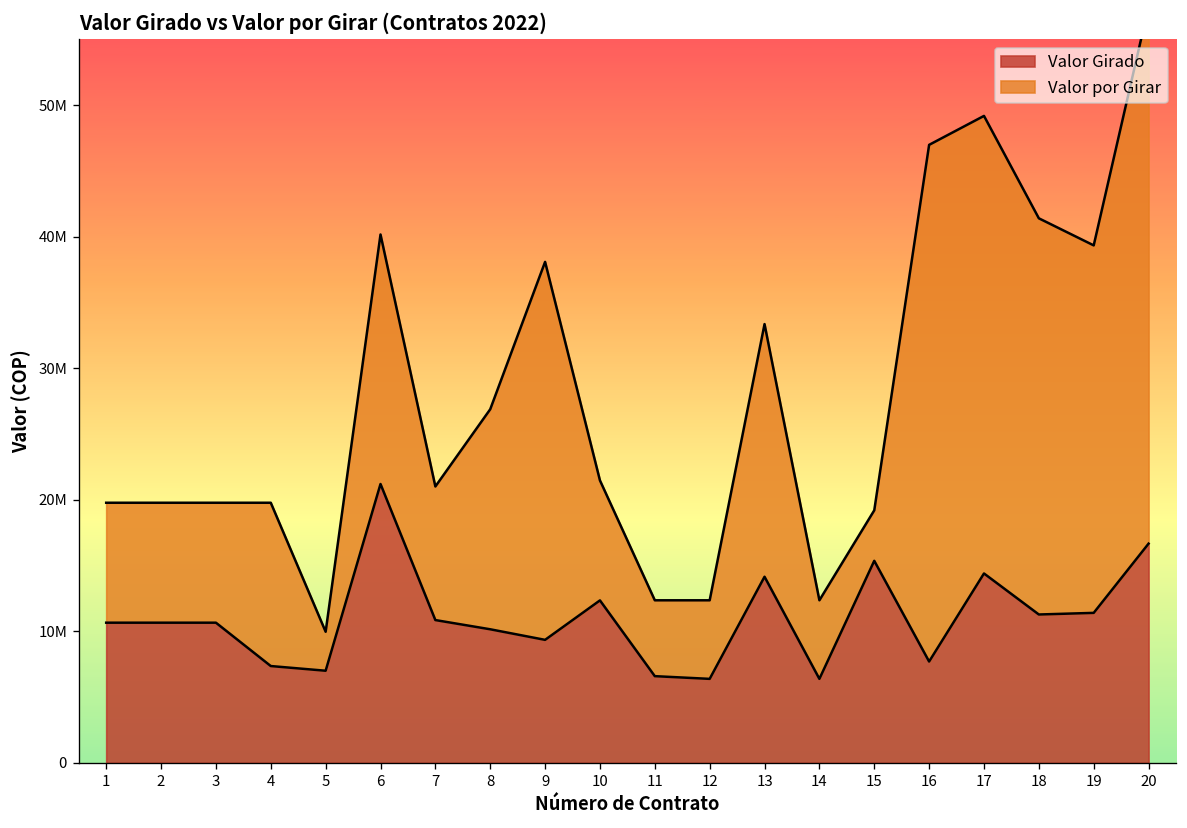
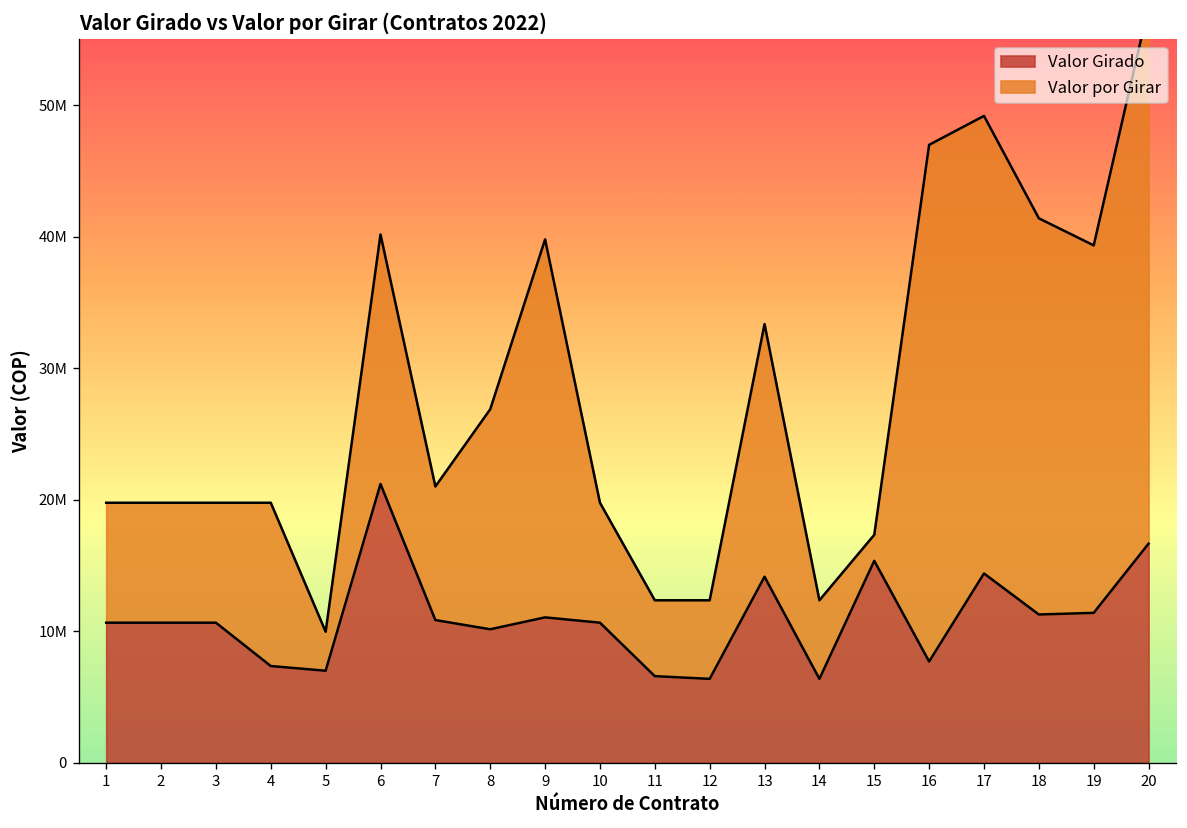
Valor Girado, 9: 9400000 -> 11100000
Valor Girado, 10: 12400000 -> 10700000
Valor por Girar, 15: 3800000 -> 2000000
